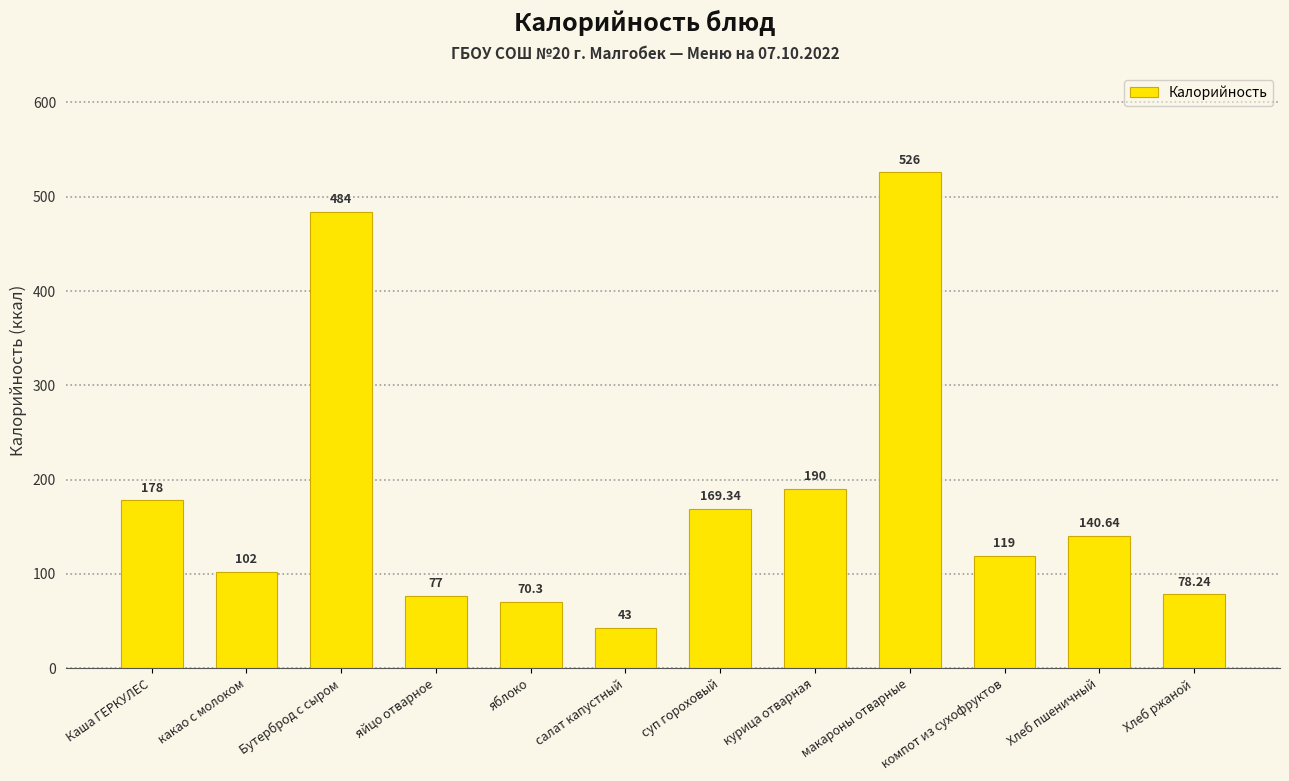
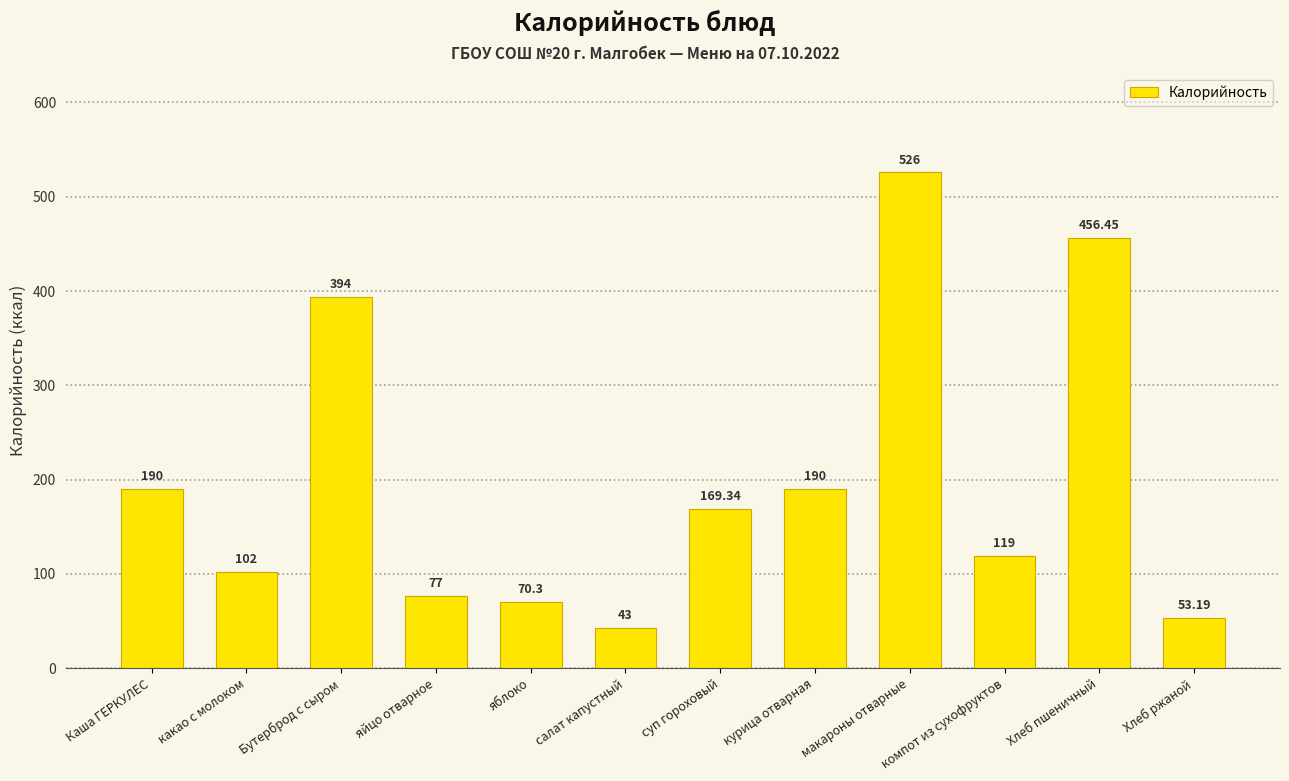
Каша ГЕРКУЛЕС: 178 -> 190
Бутерброд с сыром: 484 -> 394
Хлеб пшеничный: 140.64 -> 456.45
Хлеб ржаной: 78.24 -> 53.19
